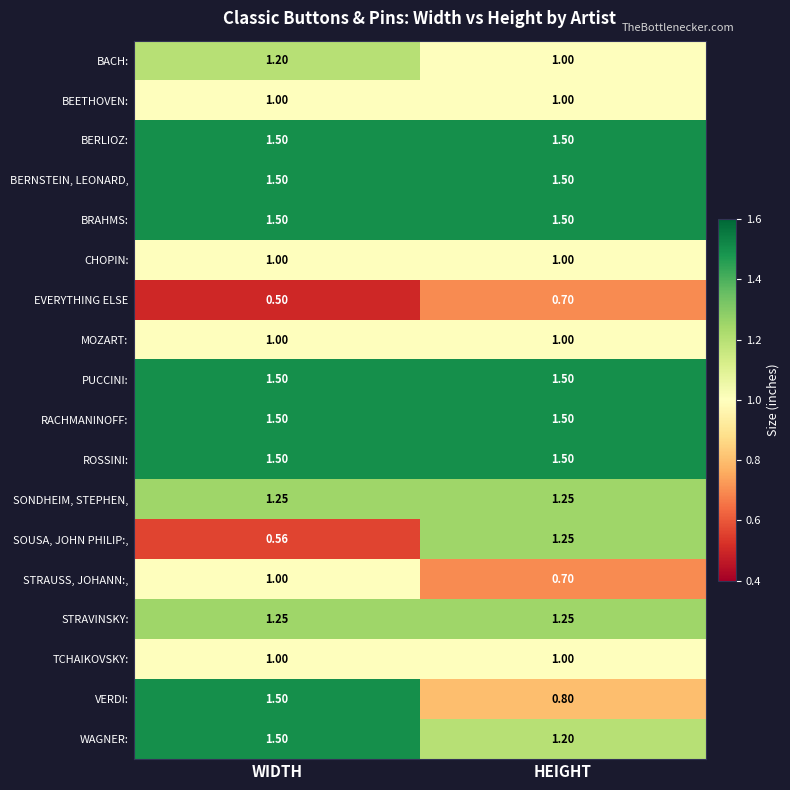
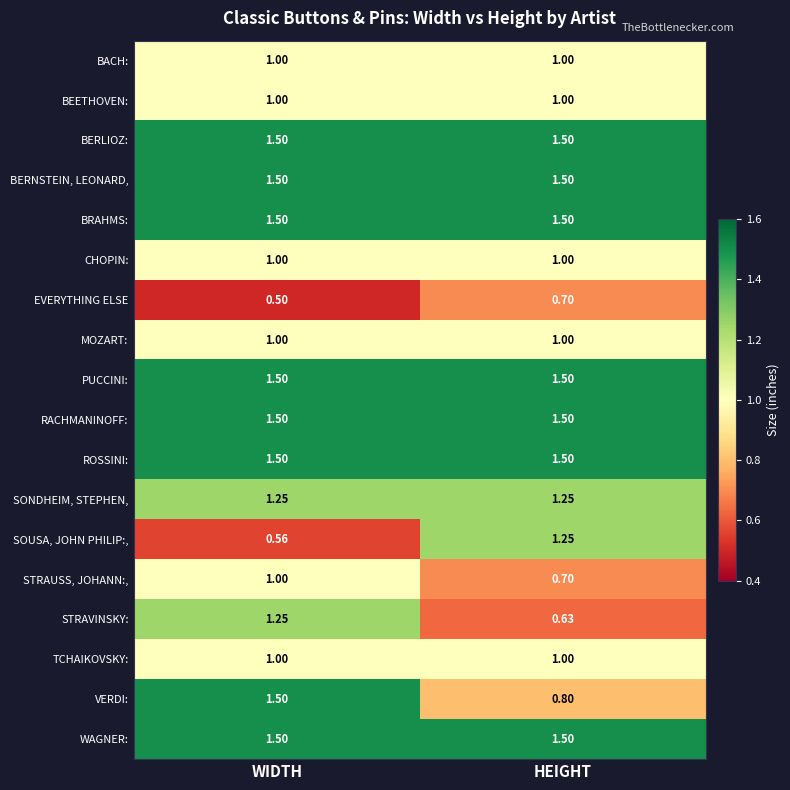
BACH:, WIDTH: 1.20 -> 1.00
STRAVINSKY:, HEIGHT: 1.25 -> 0.63
WAGNER:, HEIGHT: 1.20 -> 1.50
